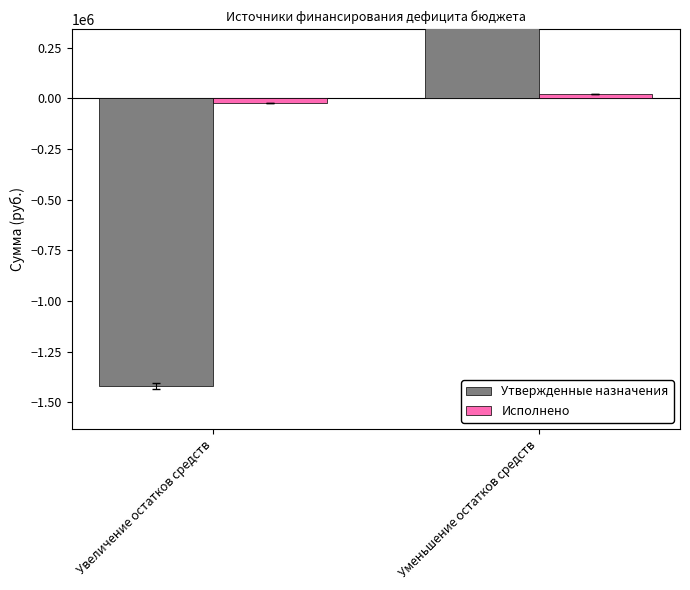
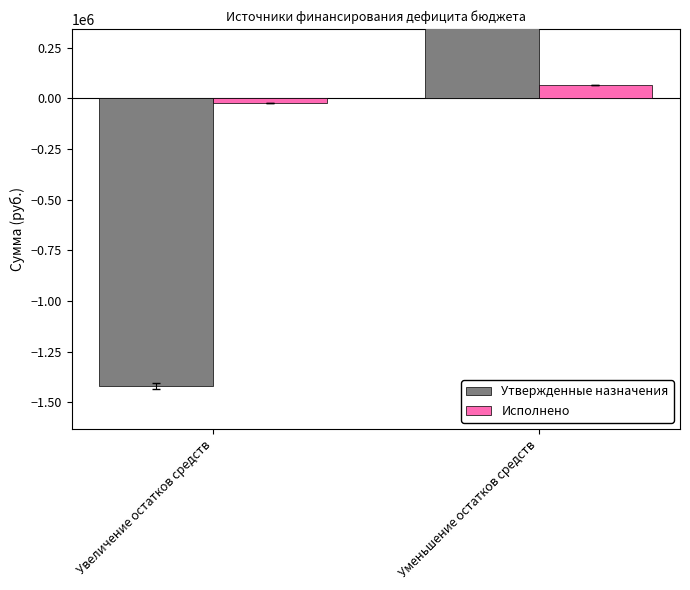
Исполнено, Уменьшение остатков средств: 20000 -> 60000
